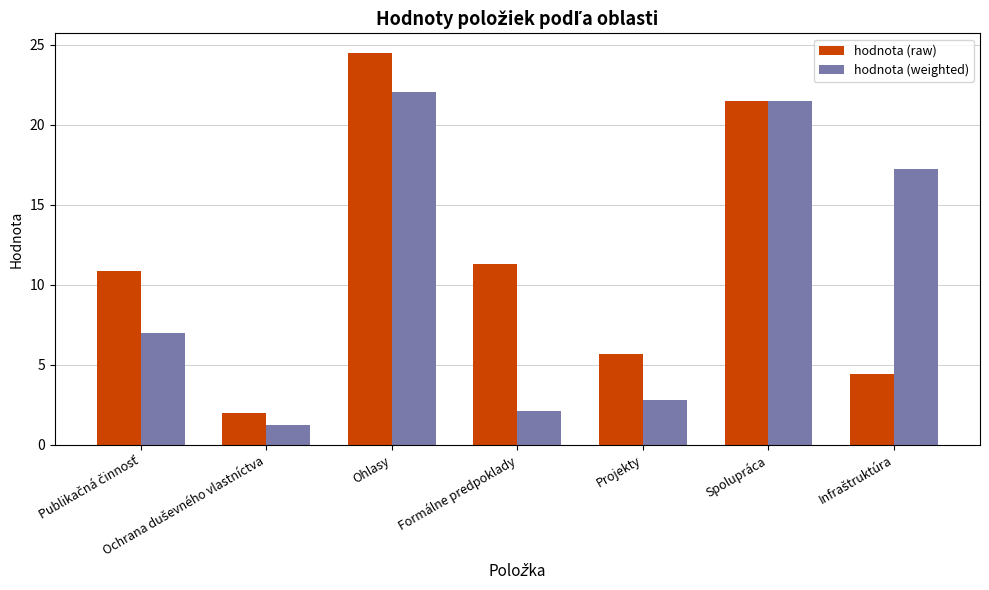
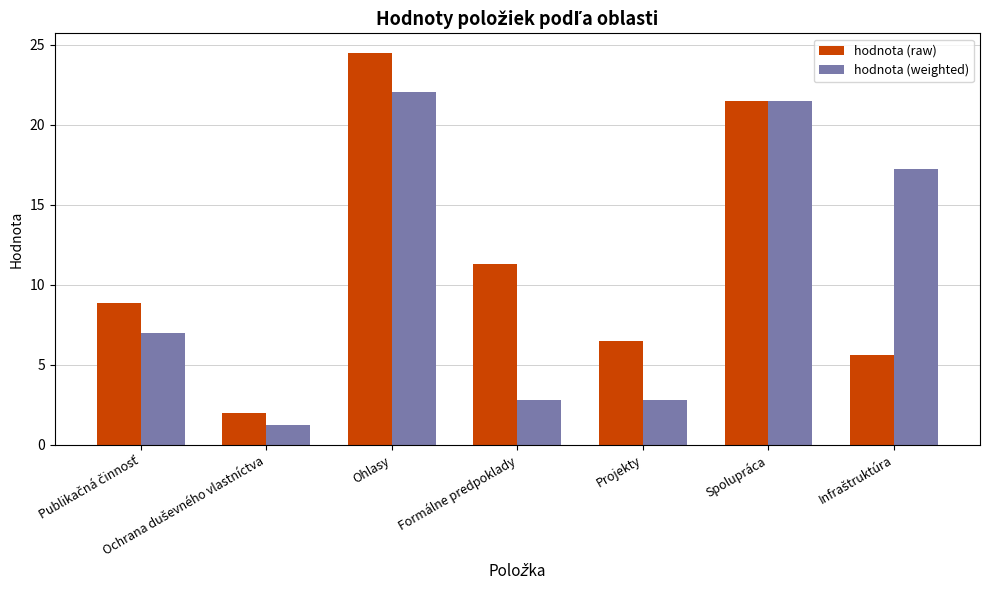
hodnota (raw), Publikačná činnosť: 10.9 -> 8.9
hodnota (weighted), Formálne predpoklady: 2.1 -> 2.8
hodnota (raw), Projekty: 5.7 -> 6.5
hodnota (raw), Infraštruktúra: 4.5 -> 5.6
